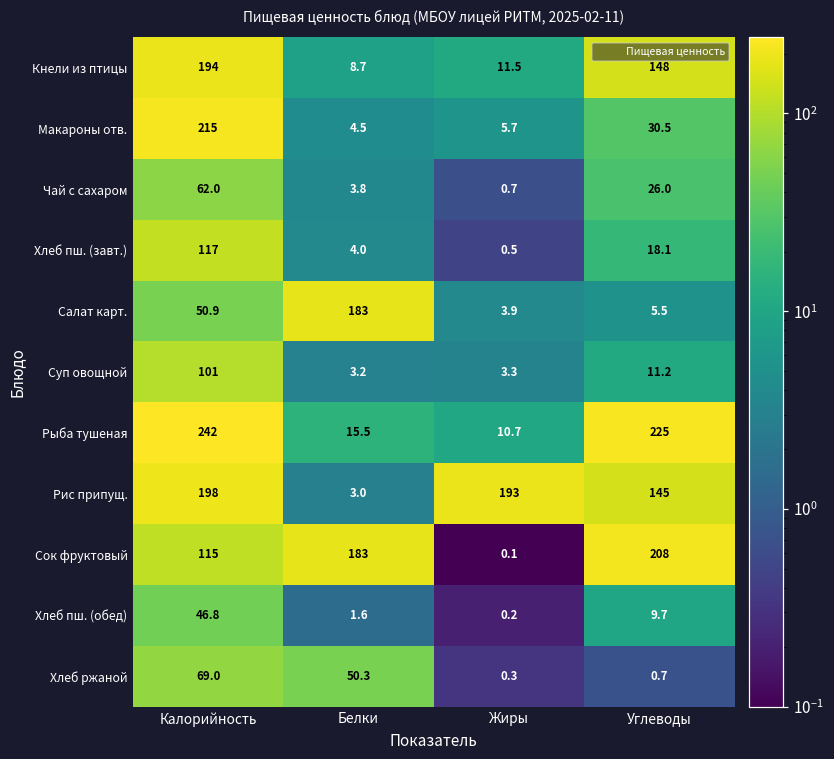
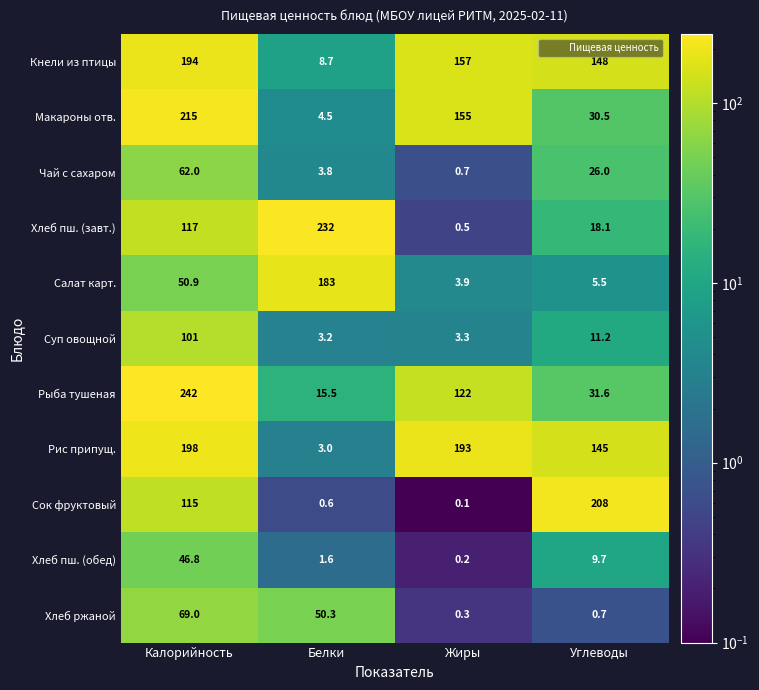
Кнели из птицы, Жиры: 11.5 -> 157
Макароны отв., Жиры: 5.7 -> 155
Хлеб пш. (завт.), Белки: 4.0 -> 232
Рыба тушеная, Жиры: 10.7 -> 122
Рыба тушеная, Углеводы: 225 -> 31.6
Сок фруктовый, Белки: 183 -> 0.6
